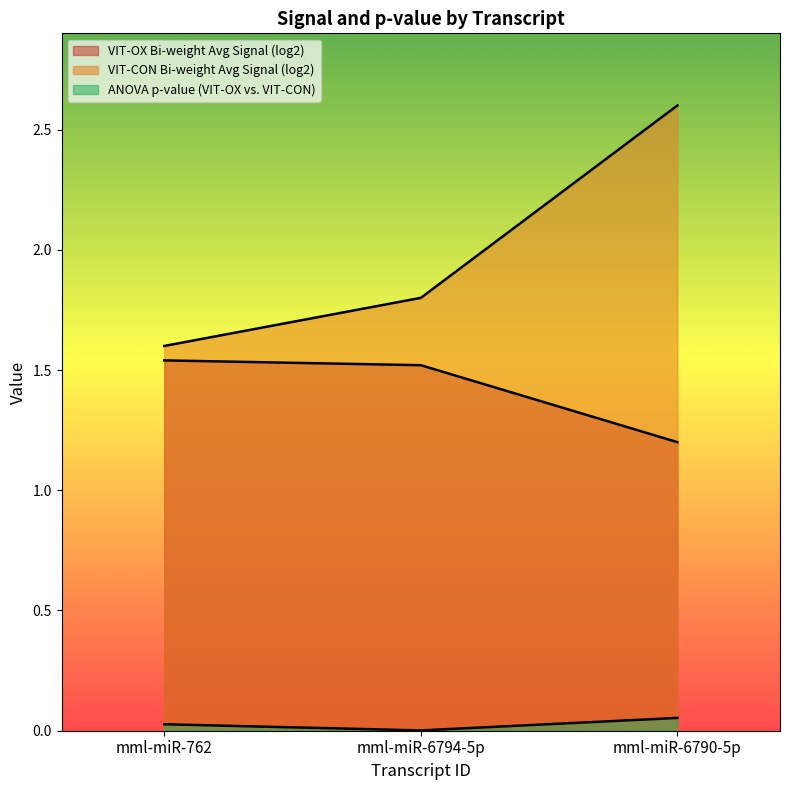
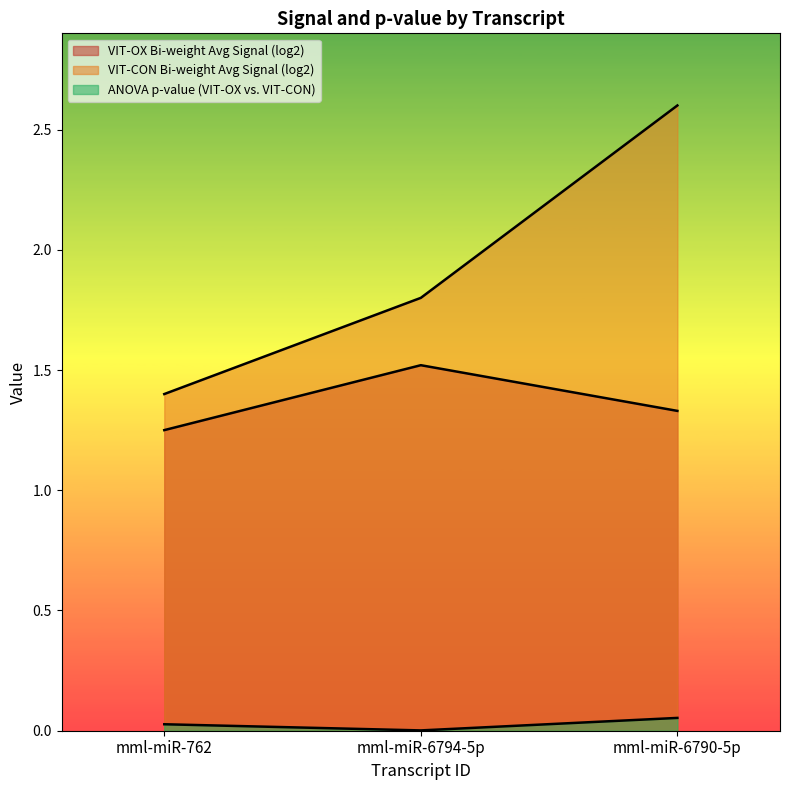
VIT-OX Bi-weight Avg Signal (log2), mml-miR-762: 1.54 -> 1.25
VIT-CON Bi-weight Avg Signal (log2), mml-miR-762: 1.6 -> 1.4
VIT-OX Bi-weight Avg Signal (log2), mml-miR-6790-5p: 1.20 -> 1.33
